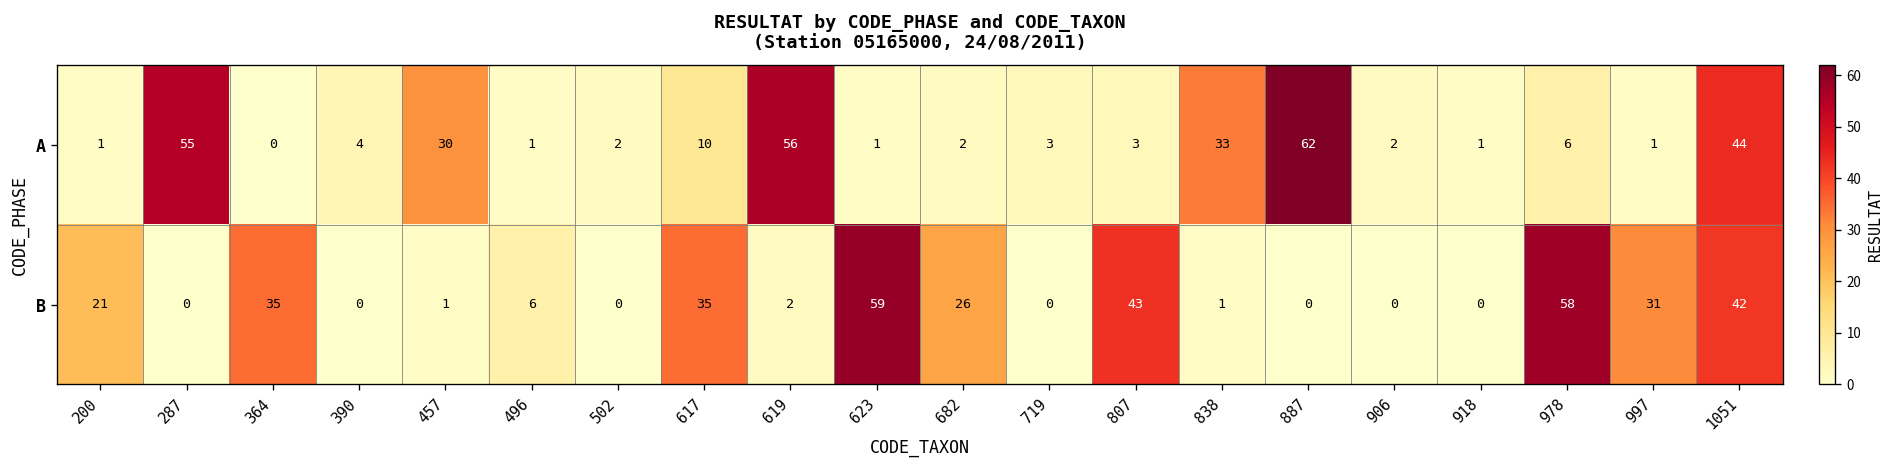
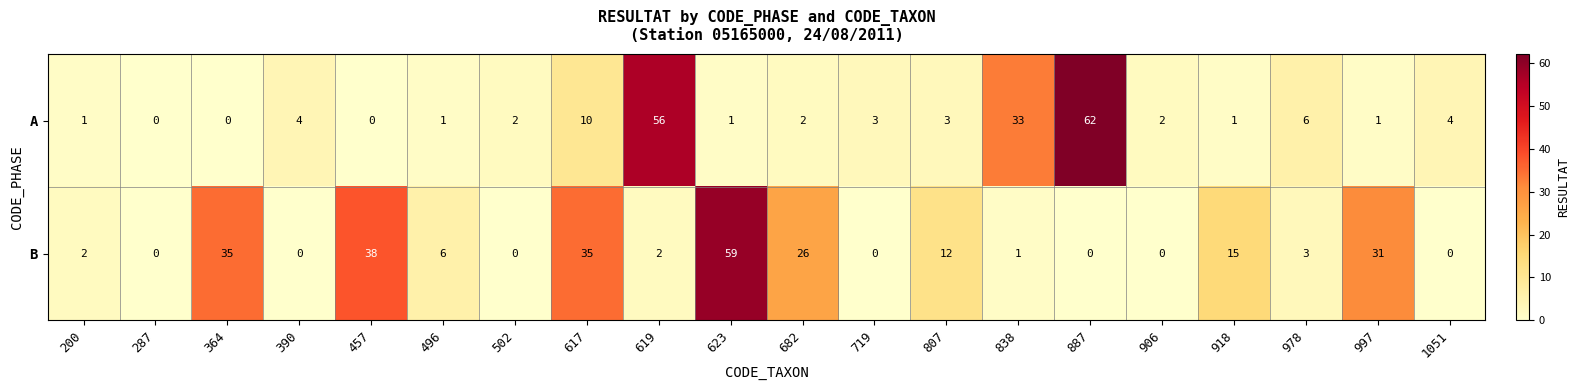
A, 287: 55 -> 0
A, 457: 30 -> 0
A, 1051: 44 -> 4
B, 200: 21 -> 2
B, 457: 1 -> 38
B, 807: 43 -> 12
B, 918: 0 -> 15
B, 978: 58 -> 3
B, 1051: 42 -> 0
